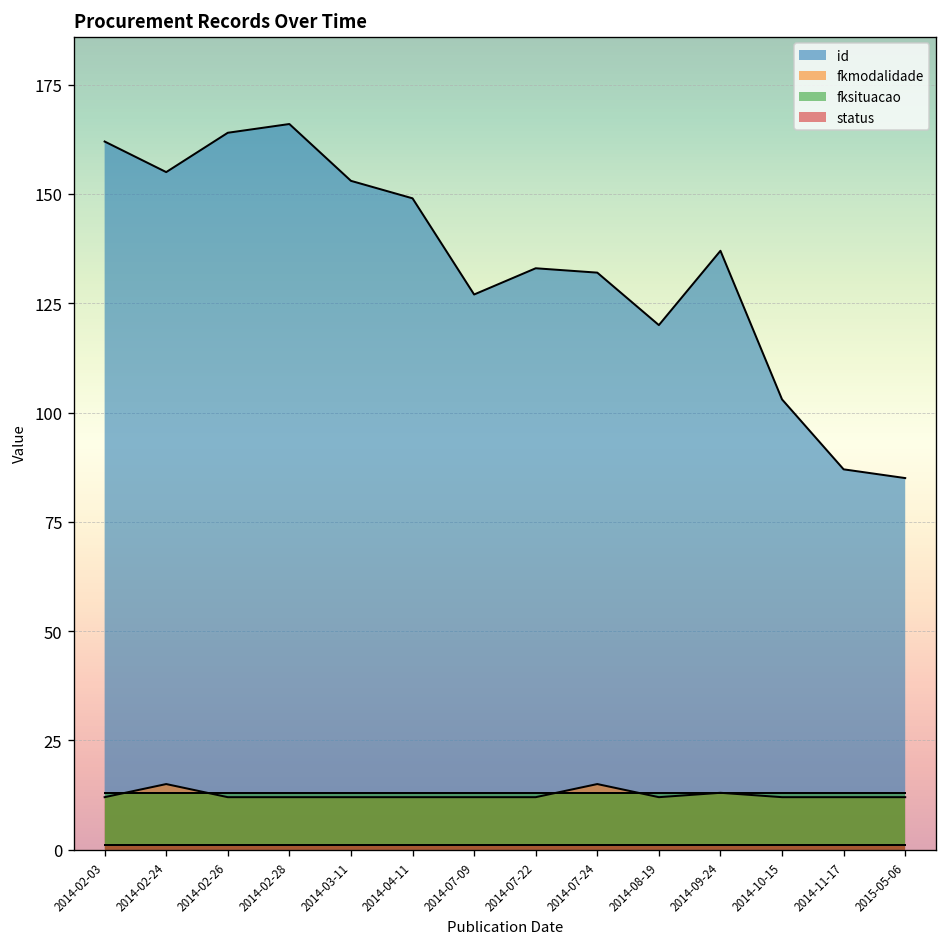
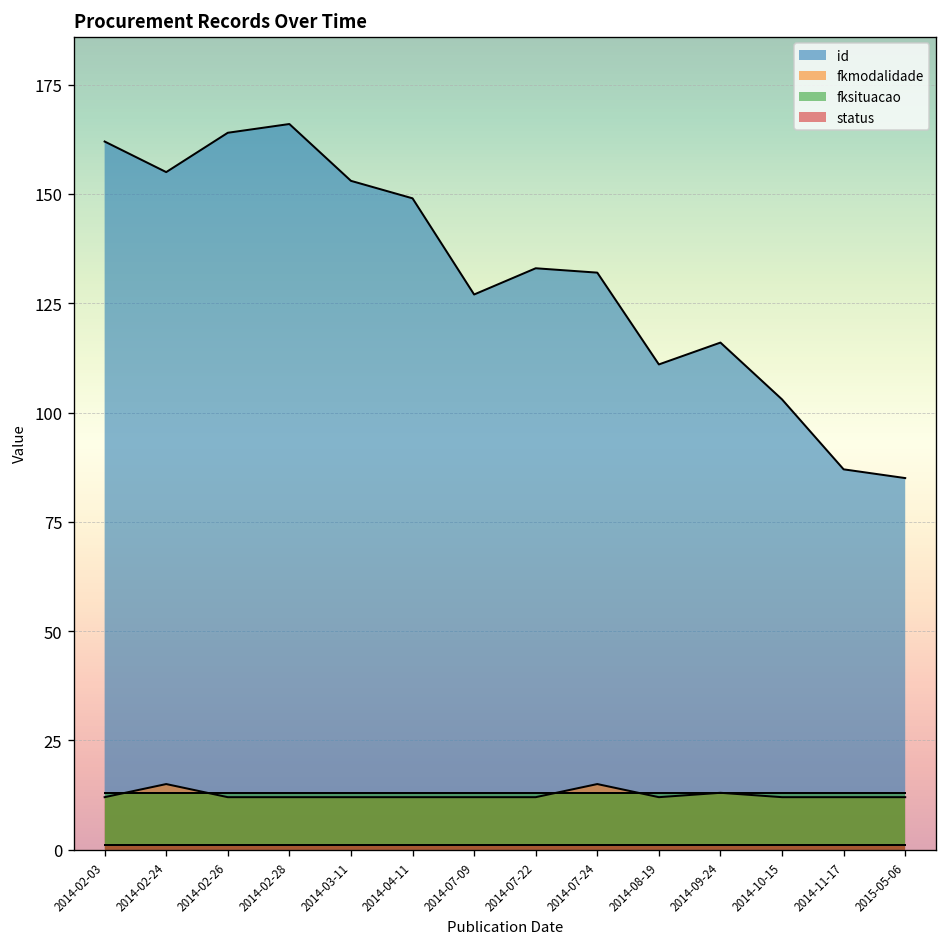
id, 2014-08-19: 120 -> 111
id, 2014-09-24: 137 -> 116
